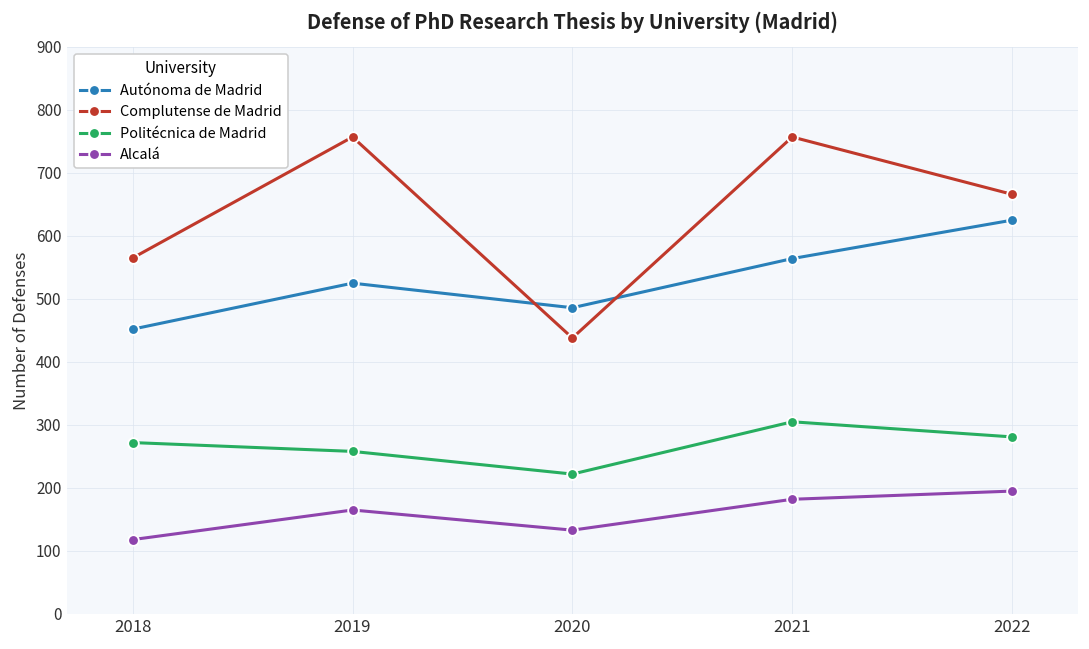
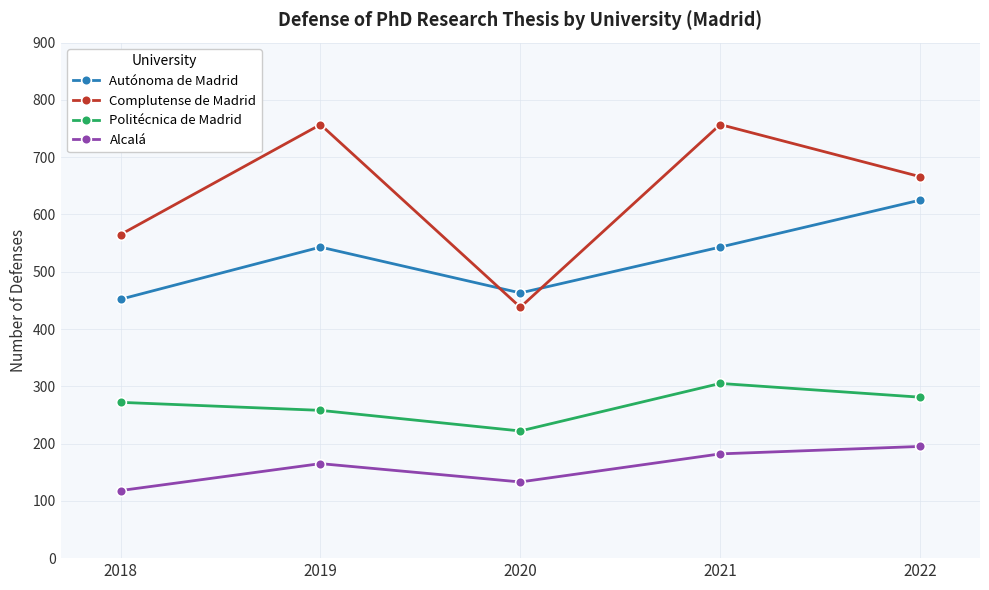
Autónoma de Madrid, 2019: 530 -> 540
Autónoma de Madrid, 2020: 490 -> 460
Autónoma de Madrid, 2021: 560 -> 540
